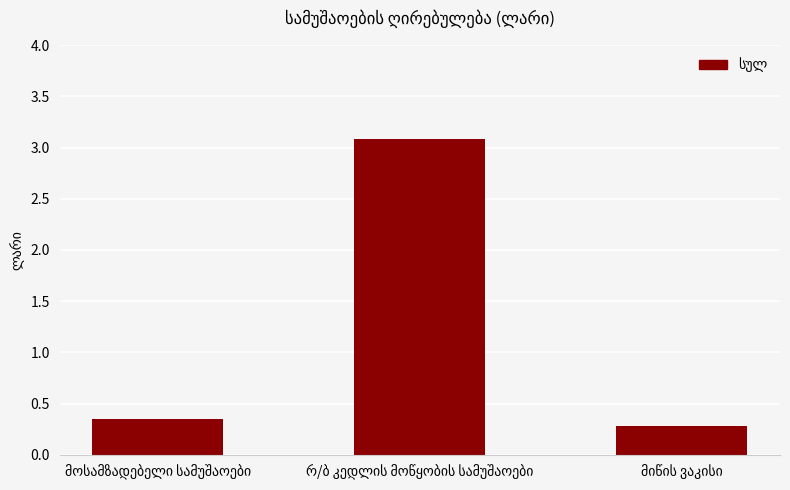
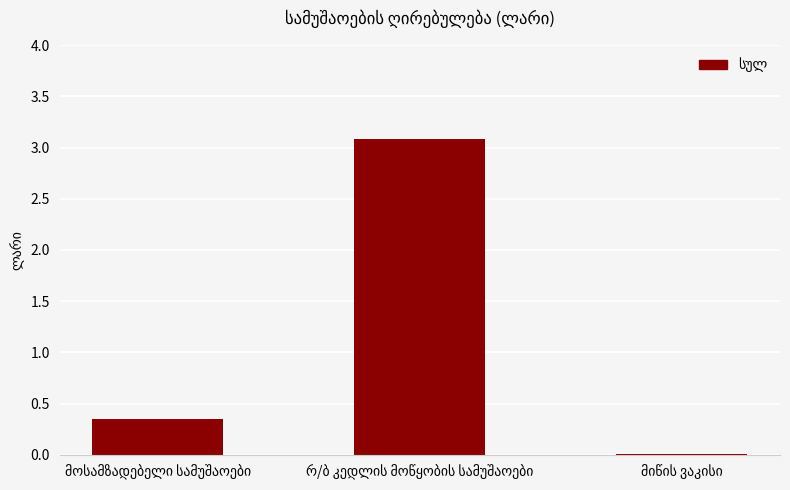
მიწის ვაკისი: 0.28 -> 0.00
